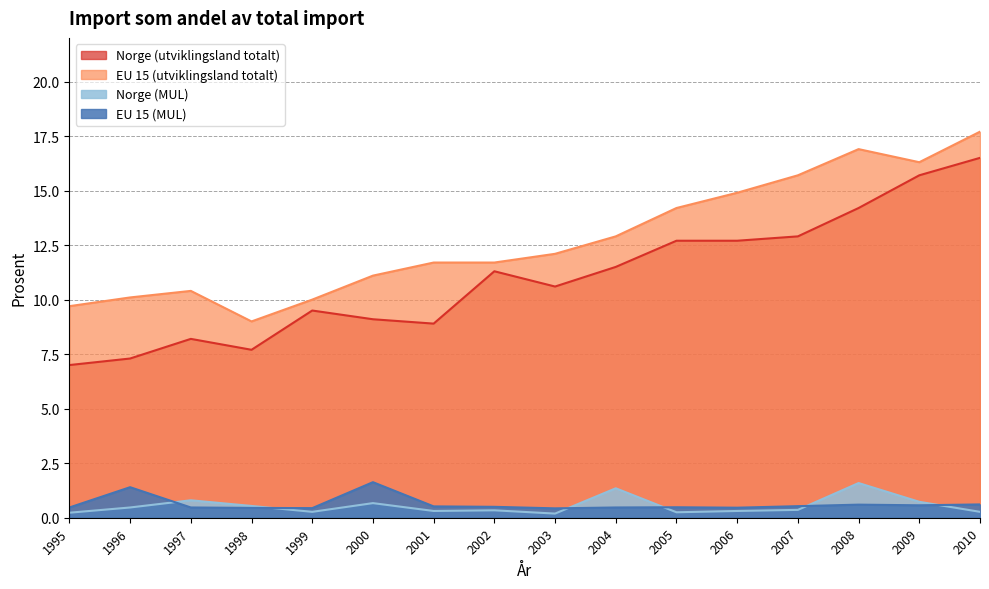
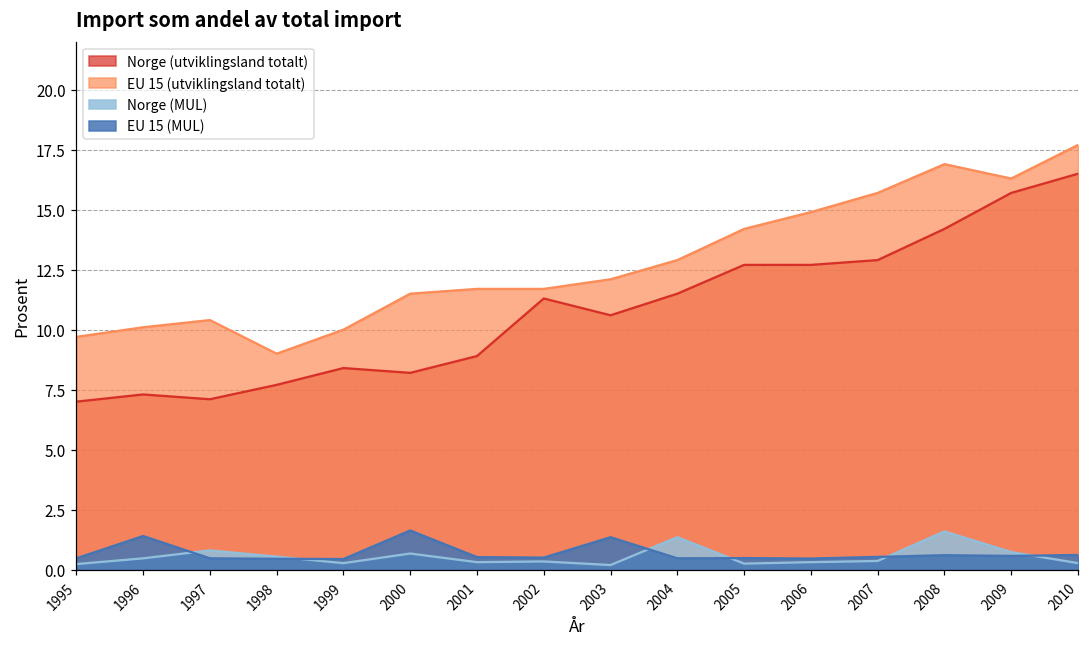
Norge (utviklingsland totalt), 1997: 8.2 -> 7.1
Norge (utviklingsland totalt), 1999: 9.5 -> 8.4
Norge (utviklingsland totalt), 2000: 9.1 -> 8.2
EU 15 (utviklingsland totalt), 2000: 11.1 -> 11.5
EU 15 (MUL), 2003: 0.4 -> 1.4
